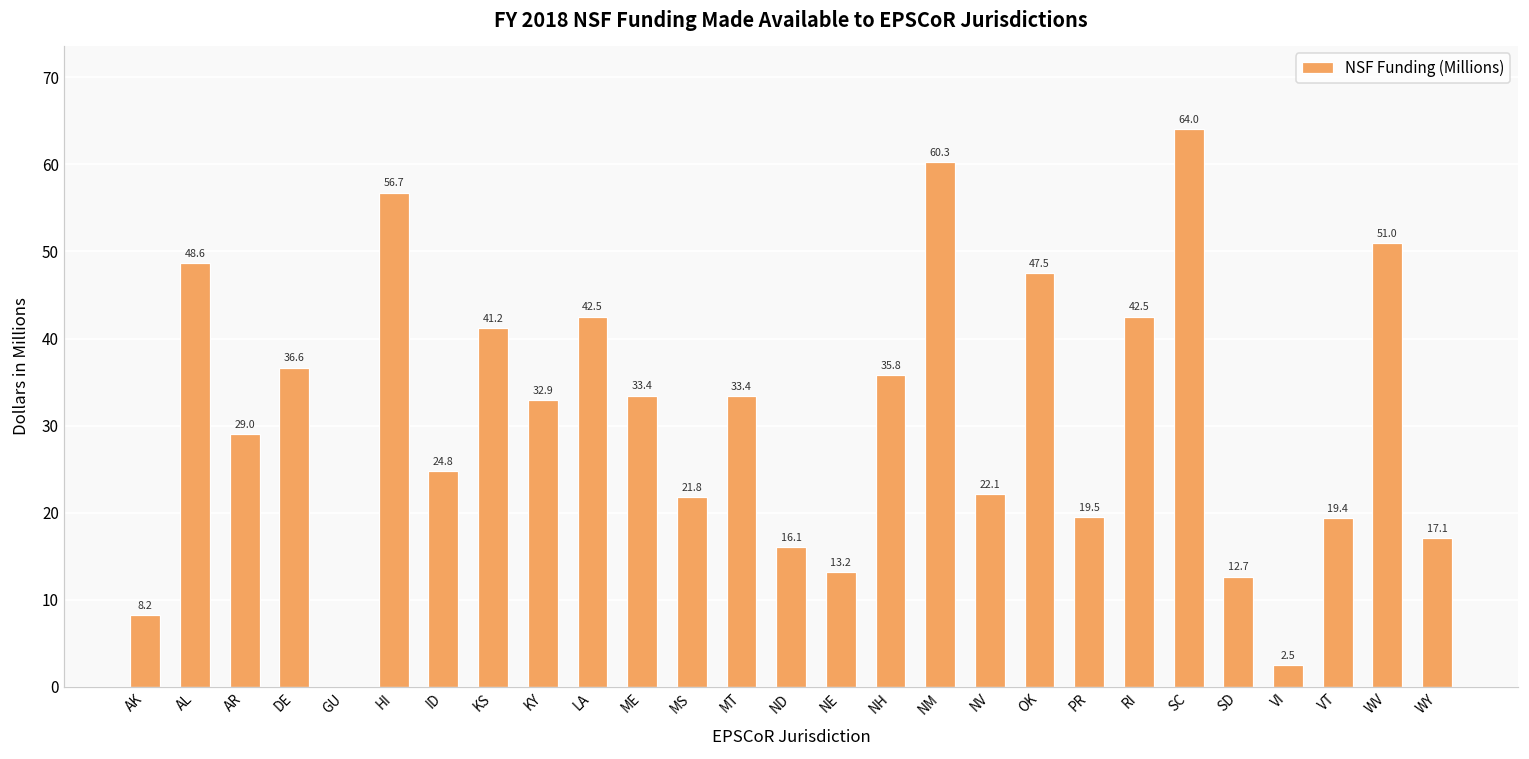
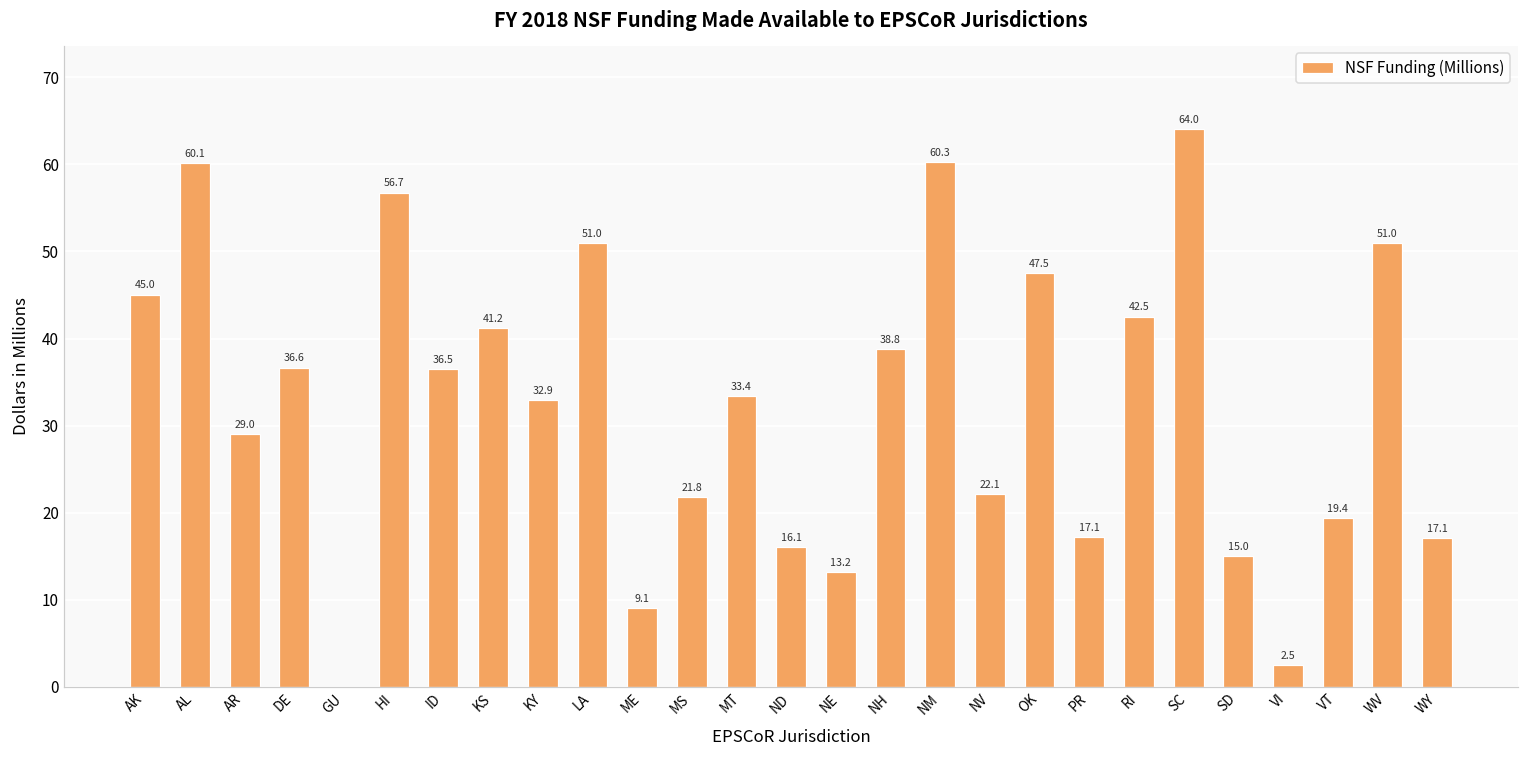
AK: 8.2 -> 45.0
AL: 48.6 -> 60.1
ID: 24.8 -> 36.5
LA: 42.5 -> 51.0
ME: 33.4 -> 9.1
NH: 35.8 -> 38.8
PR: 19.5 -> 17.1
SD: 12.7 -> 15.0
